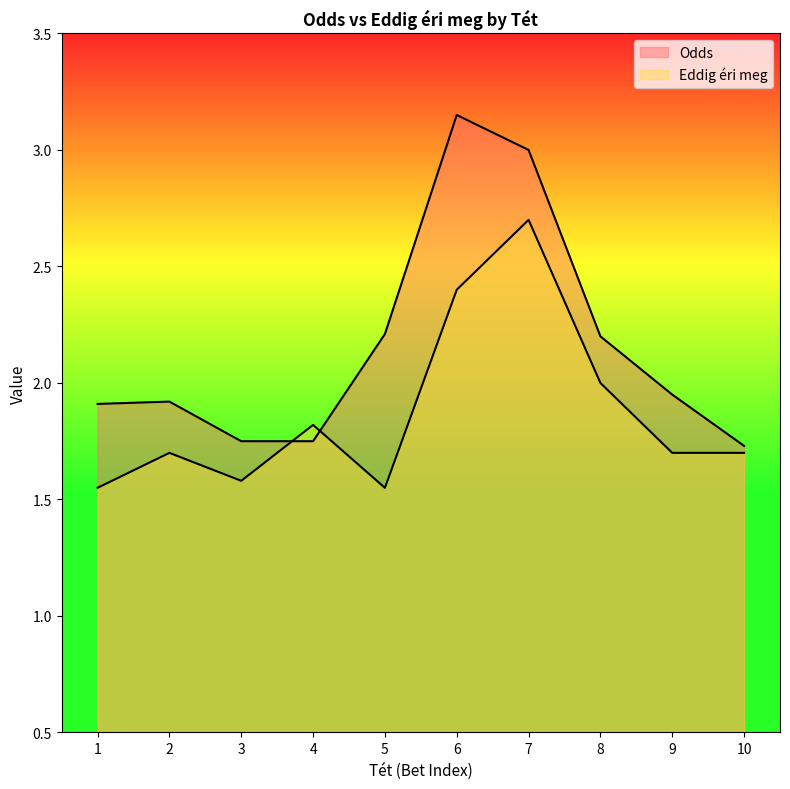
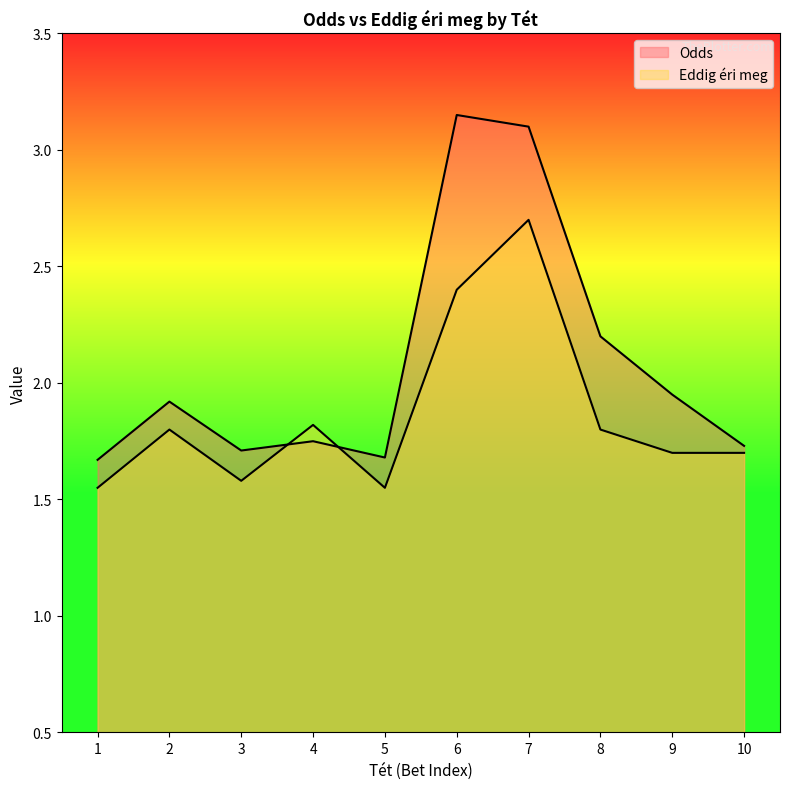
Odds, 1: 1.91 -> 1.67
Eddig éri meg, 2: 1.7 -> 1.8
Odds, 3: 1.75 -> 1.71
Odds, 5: 2.21 -> 1.68
Odds, 7: 3.0 -> 3.1
Eddig éri meg, 8: 2.0 -> 1.8
